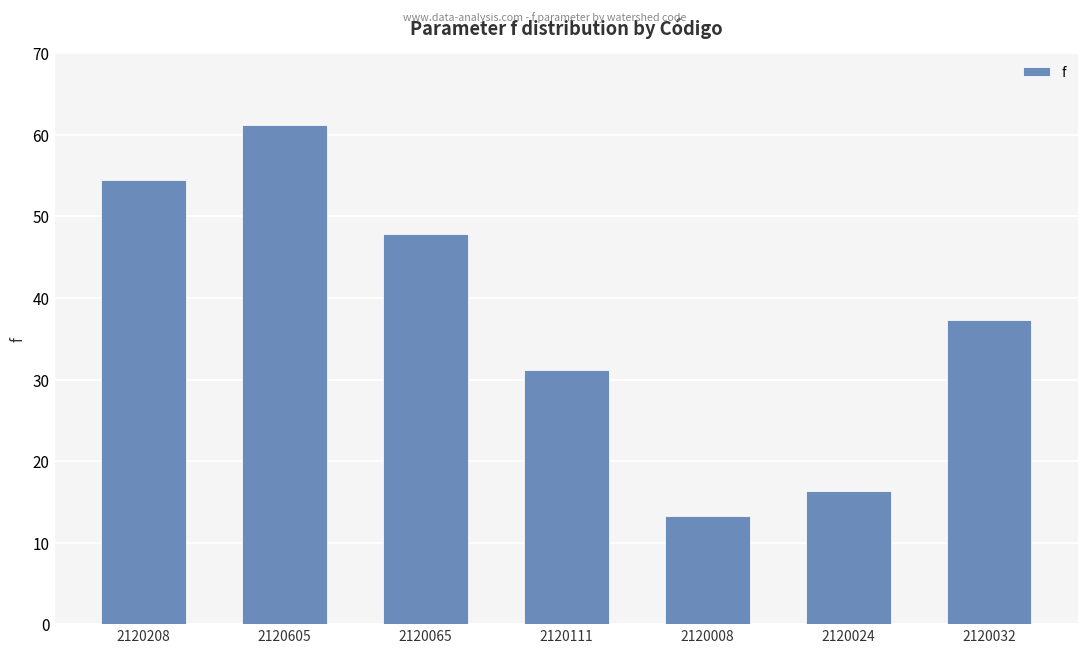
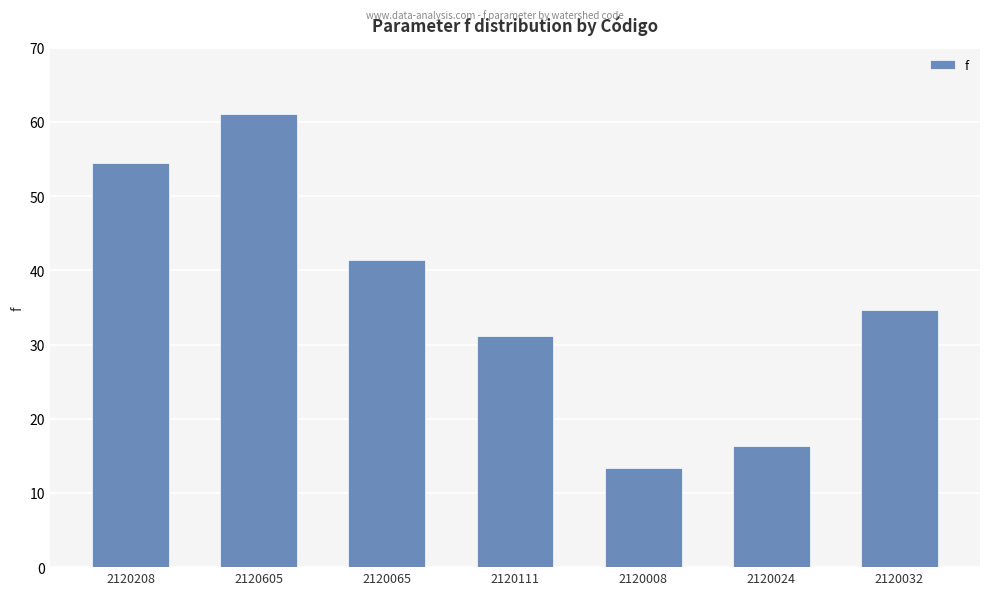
2120065: 48 -> 41
2120032: 37 -> 35
